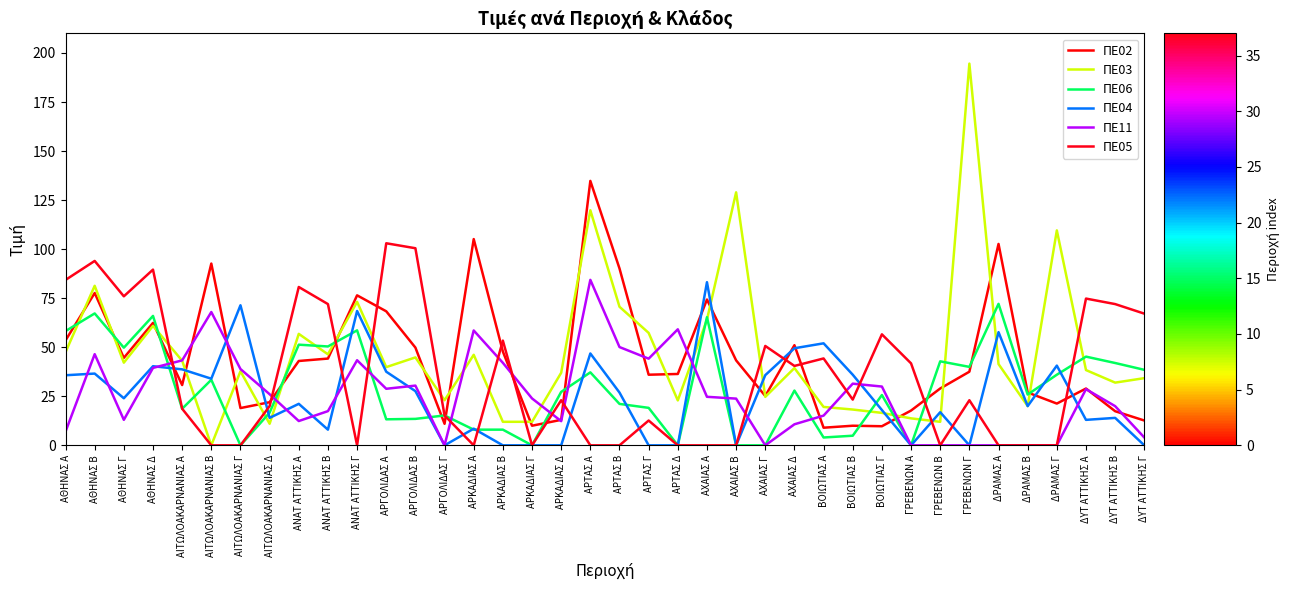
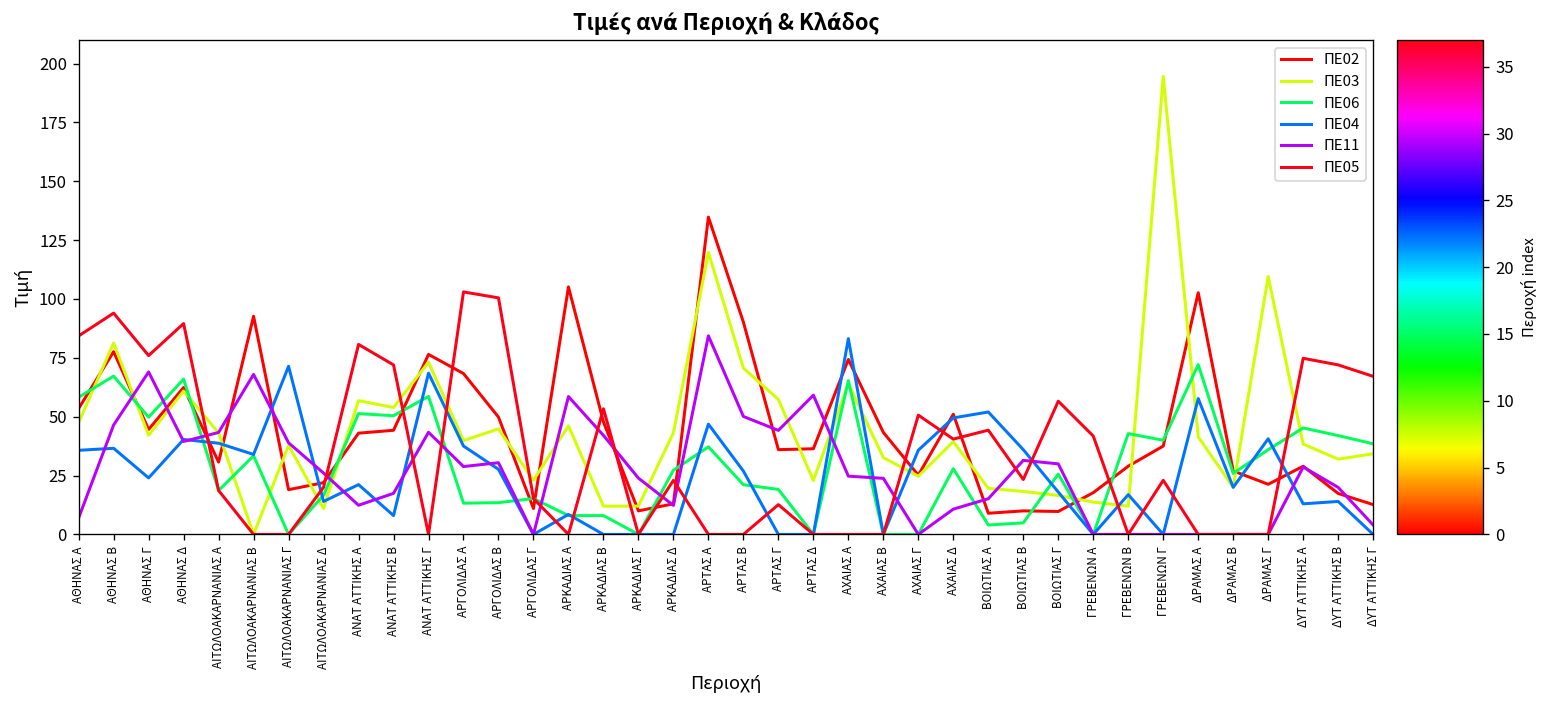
ΠΕ11, ΑΘΗΝΑΣ Γ: 13 -> 69
ΠΕ03, ΑΝΑΤ ΑΤΤΙΚΗΣ Β: 46 -> 54
ΠΕ03, ΑΡΚΑΔΙΑΣ Δ: 37 -> 43
ΠΕ03, ΑΧΑΙΑΣ Β: 129 -> 33
